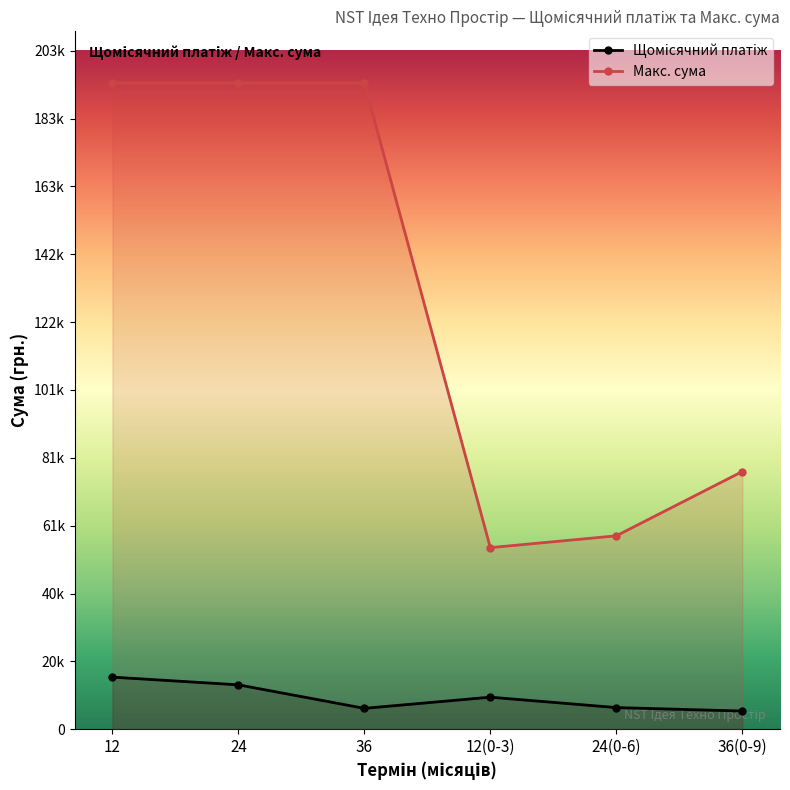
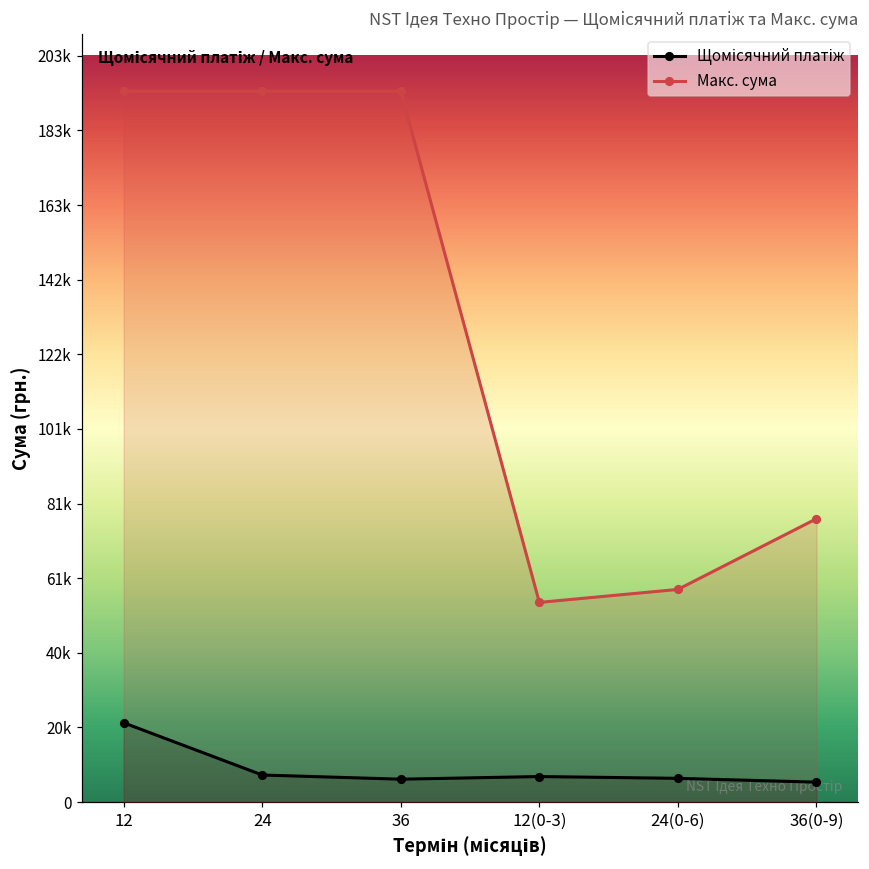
Щомісячний платіж, 12: 16000 -> 22000
Щомісячний платіж, 24: 13000 -> 7000
Щомісячний платіж, 12(0-3): 10000 -> 7000
